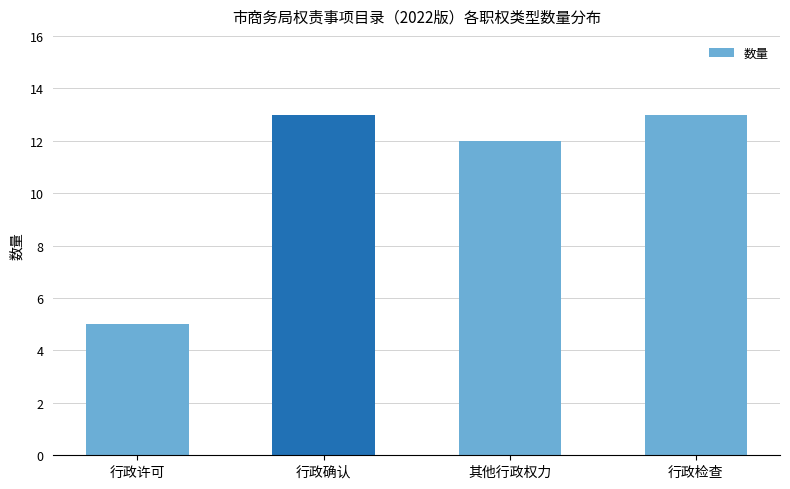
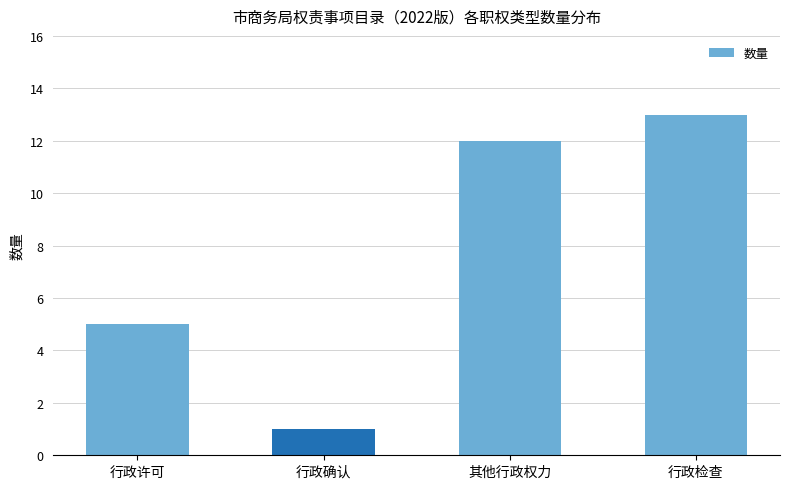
行政确认: 13 -> 1
